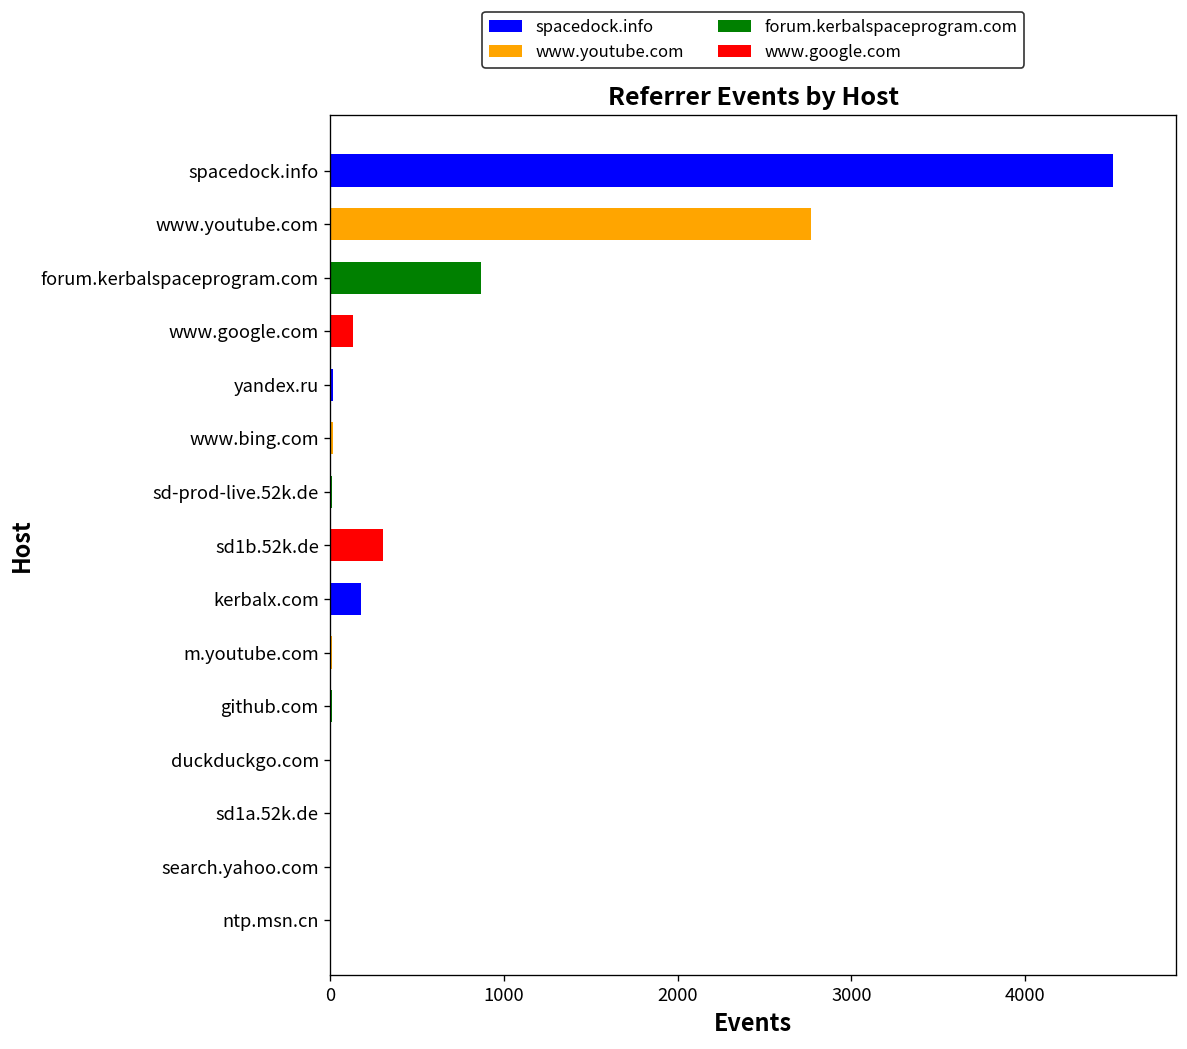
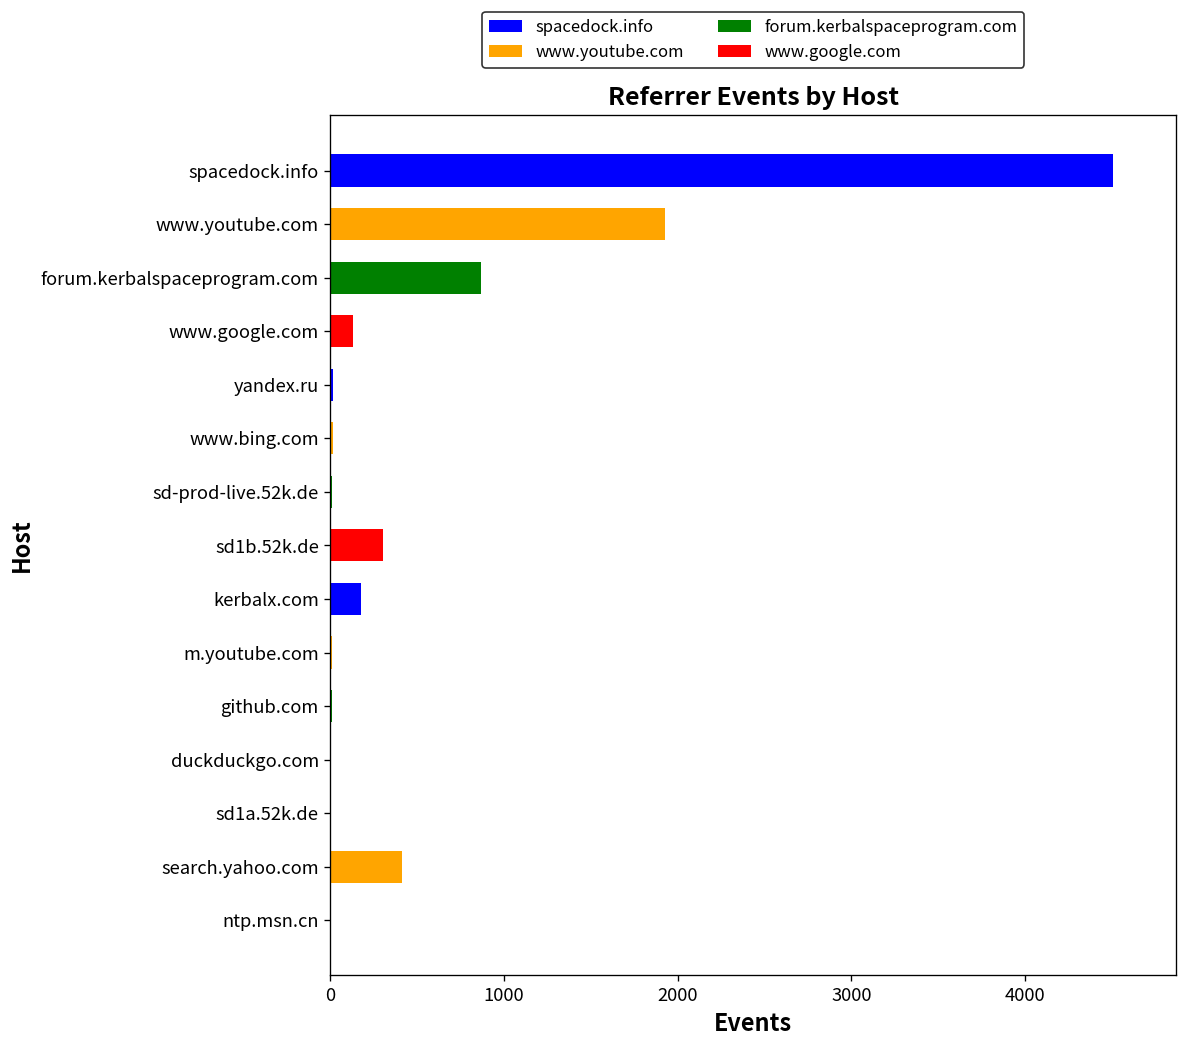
www.youtube.com: 2770 -> 1930
search.yahoo.com: 0 -> 410
